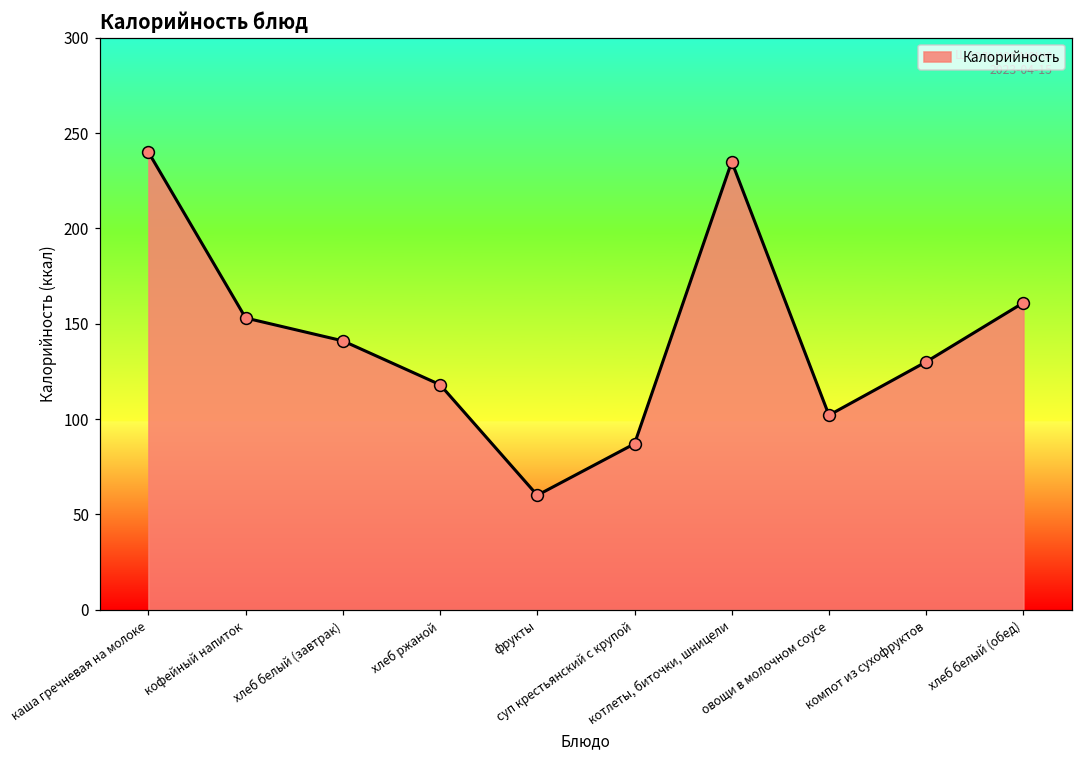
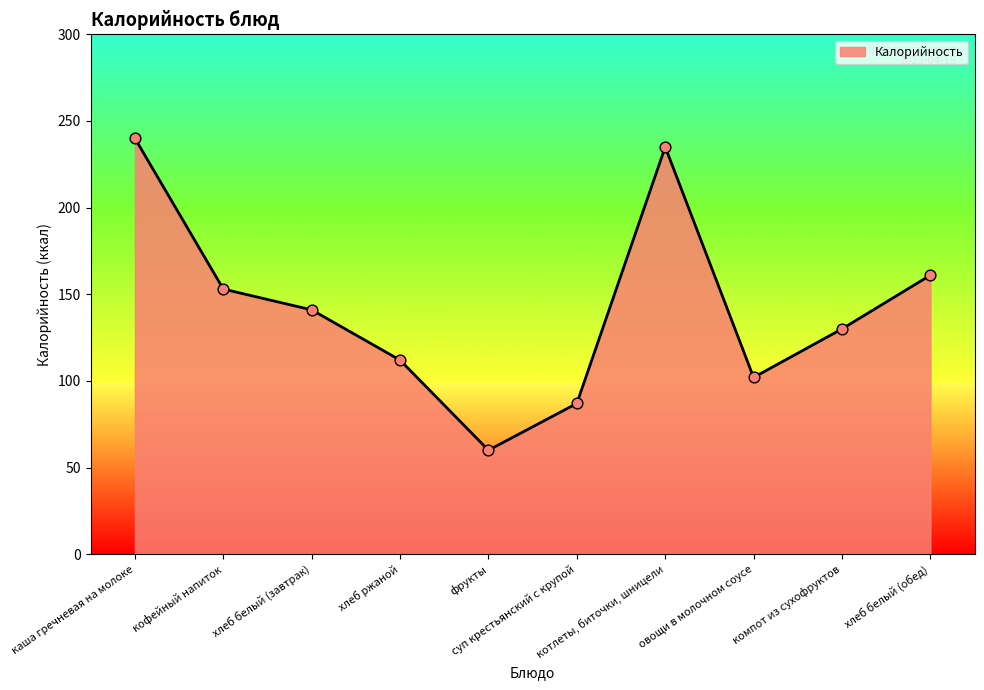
хлеб ржаной: 118 -> 112
